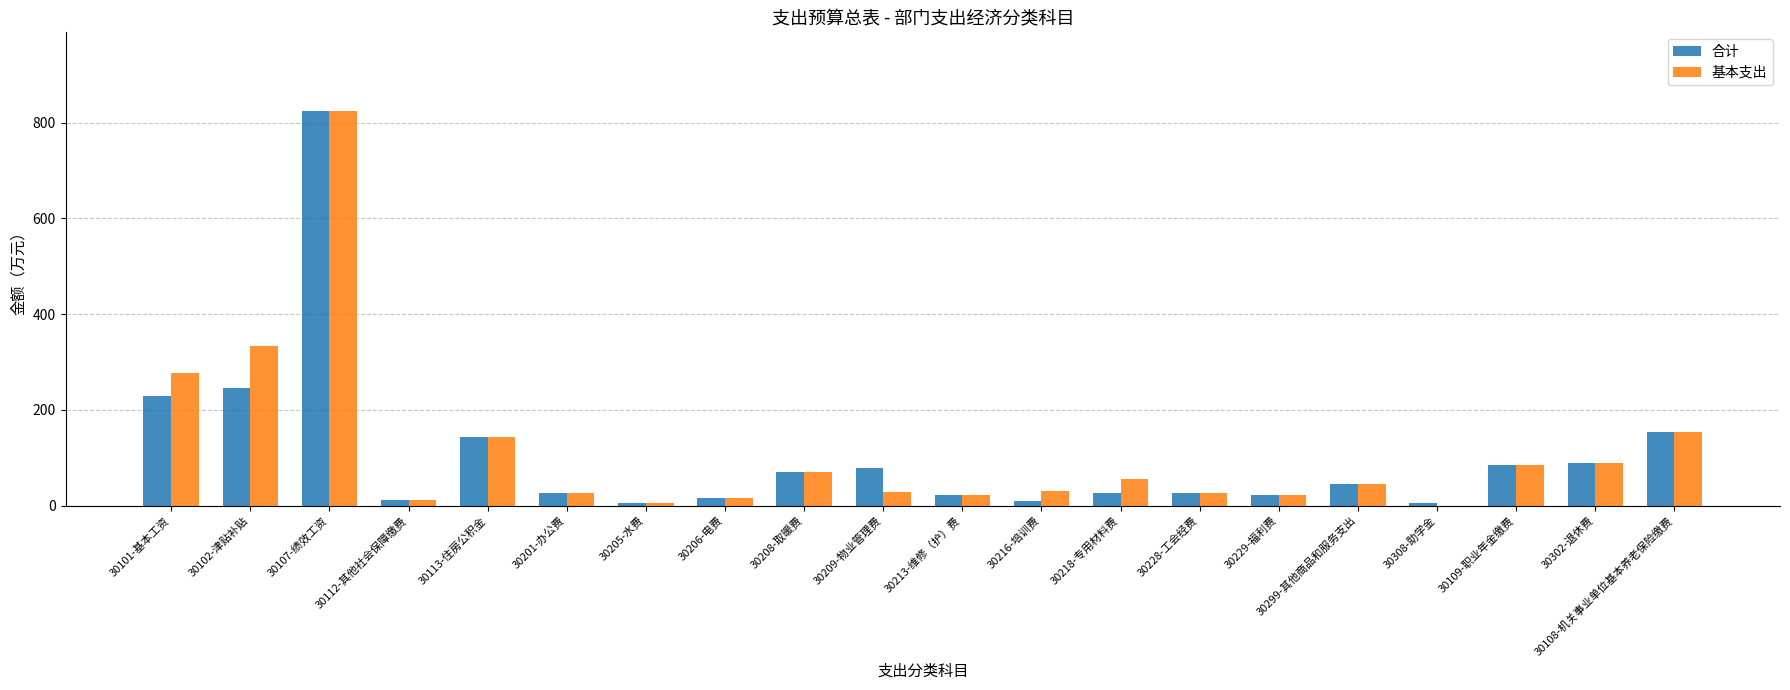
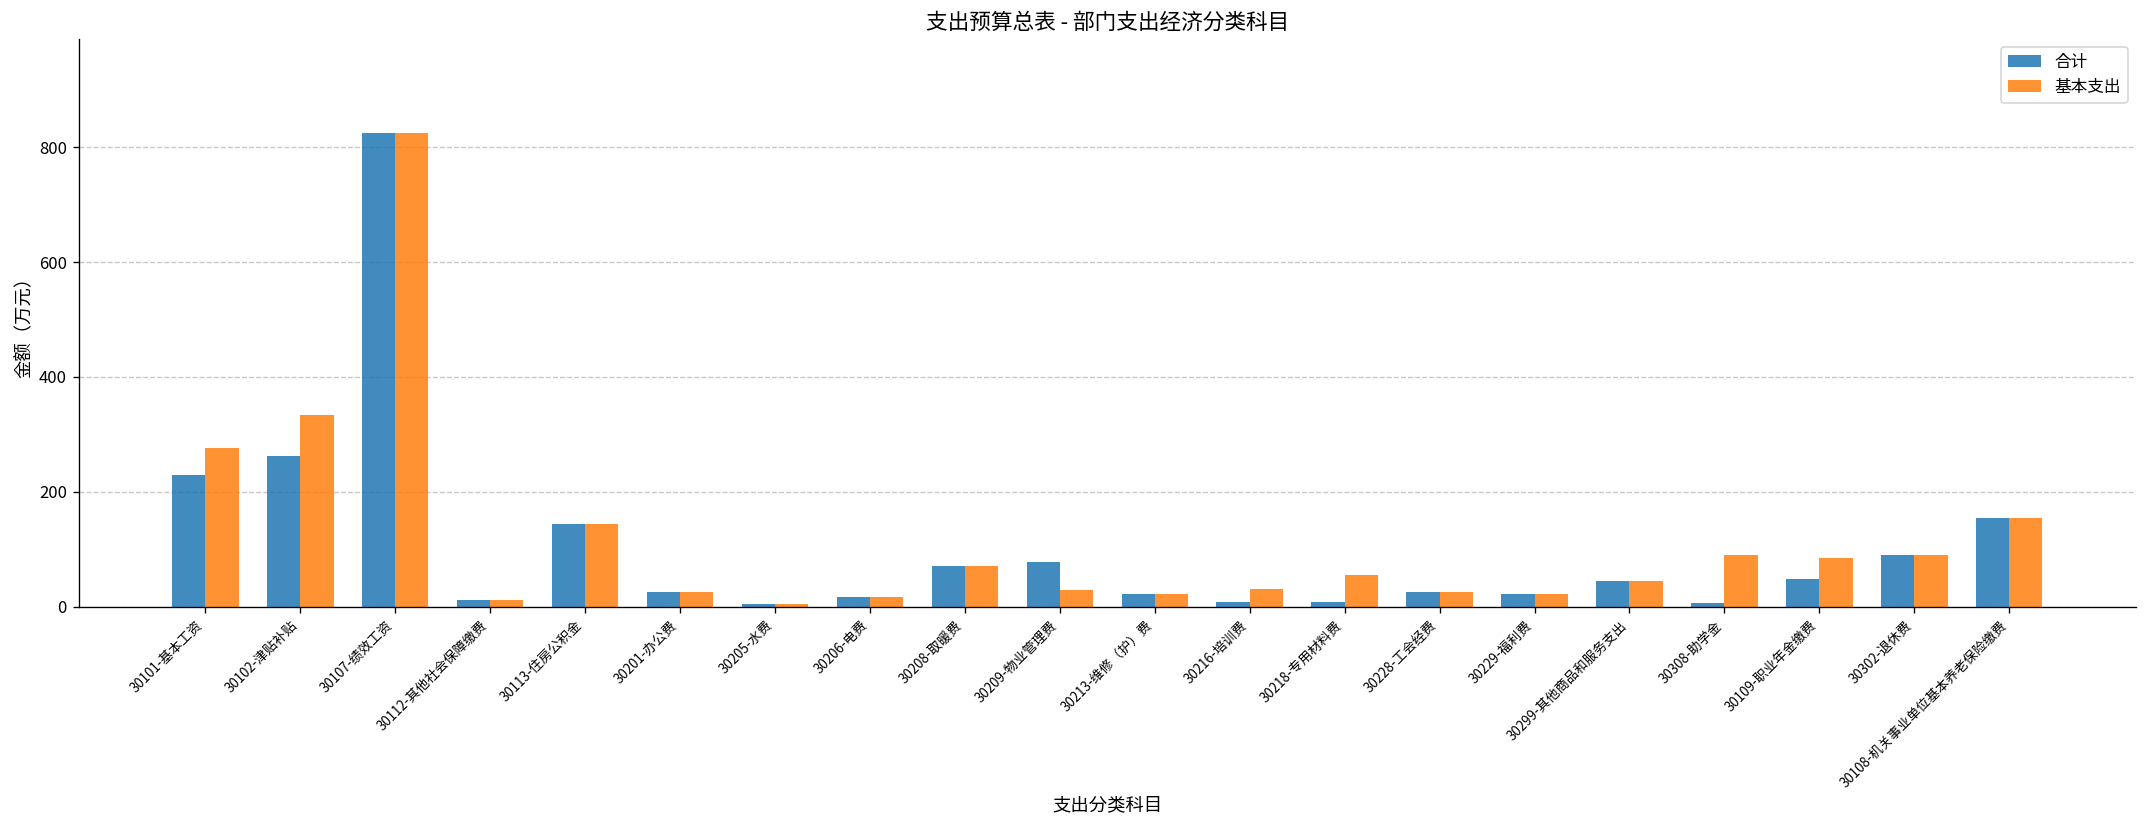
合计, 30102-津贴补贴: 250 -> 260
合计, 30218-专用材料费: 30 -> 10
基本支出, 30308-助学金: 0 -> 90
合计, 30109-职业年金缴费: 80 -> 50
